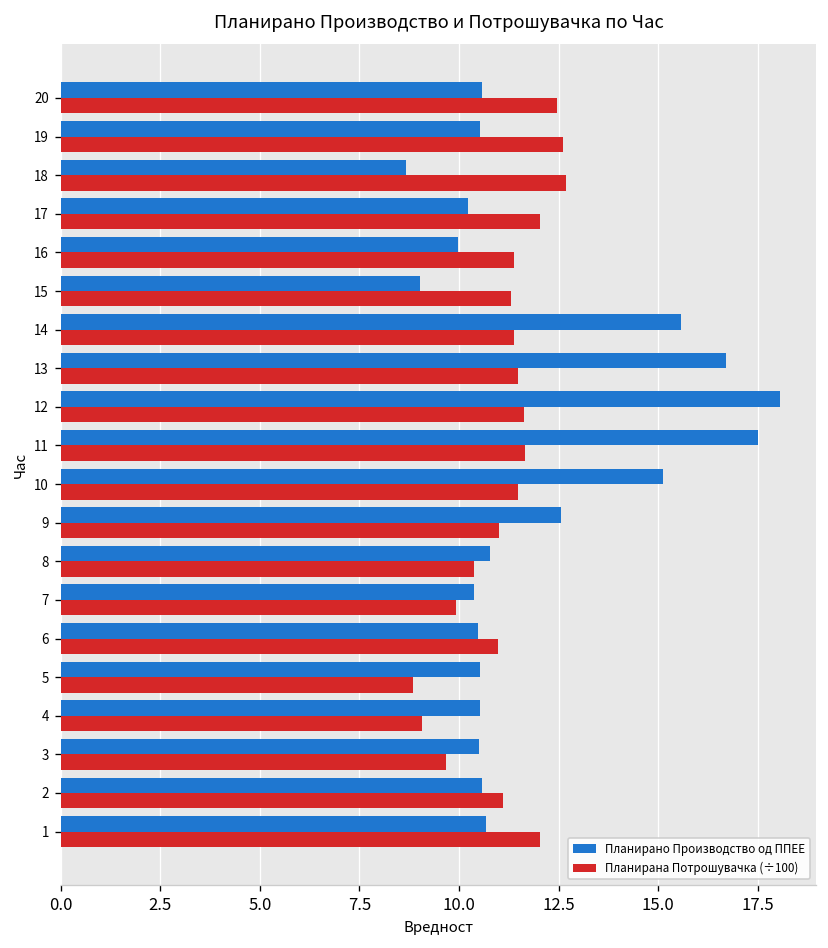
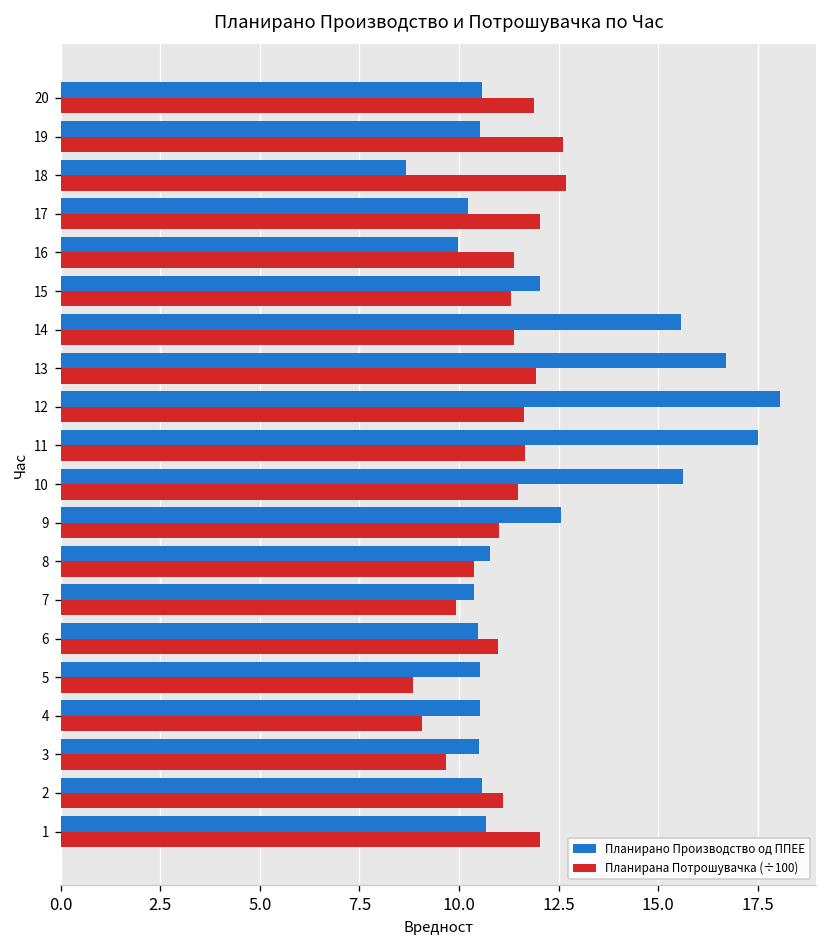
Планирана Потрошувачка (÷100), 20: 12.5 -> 11.9
Планирано Производство од ППЕЕ, 15: 9.0 -> 12.0
Планирана Потрошувачка (÷100), 13: 11.5 -> 11.9
Планирано Производство од ППЕЕ, 10: 15.1 -> 15.6
